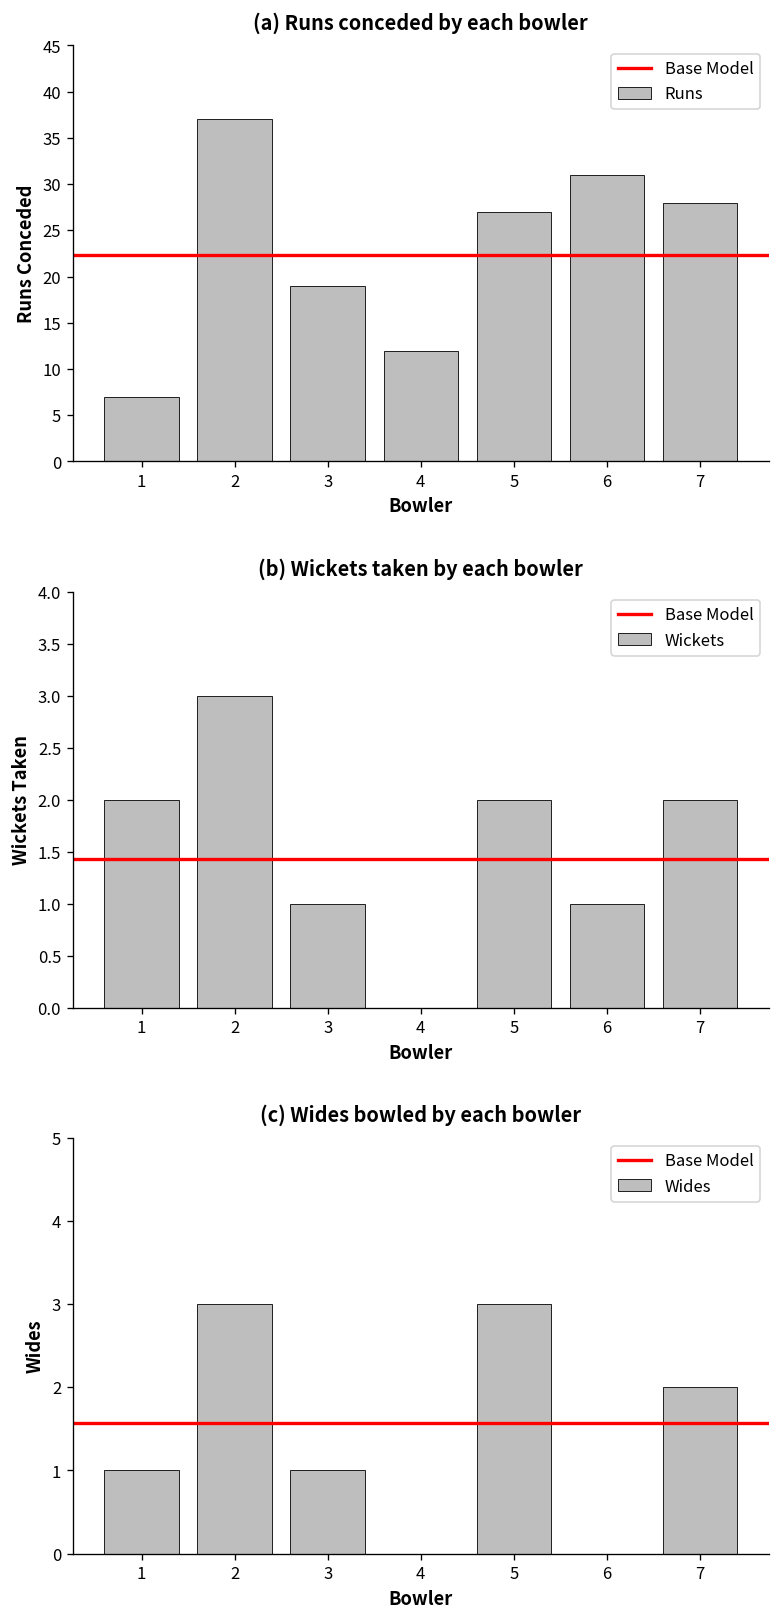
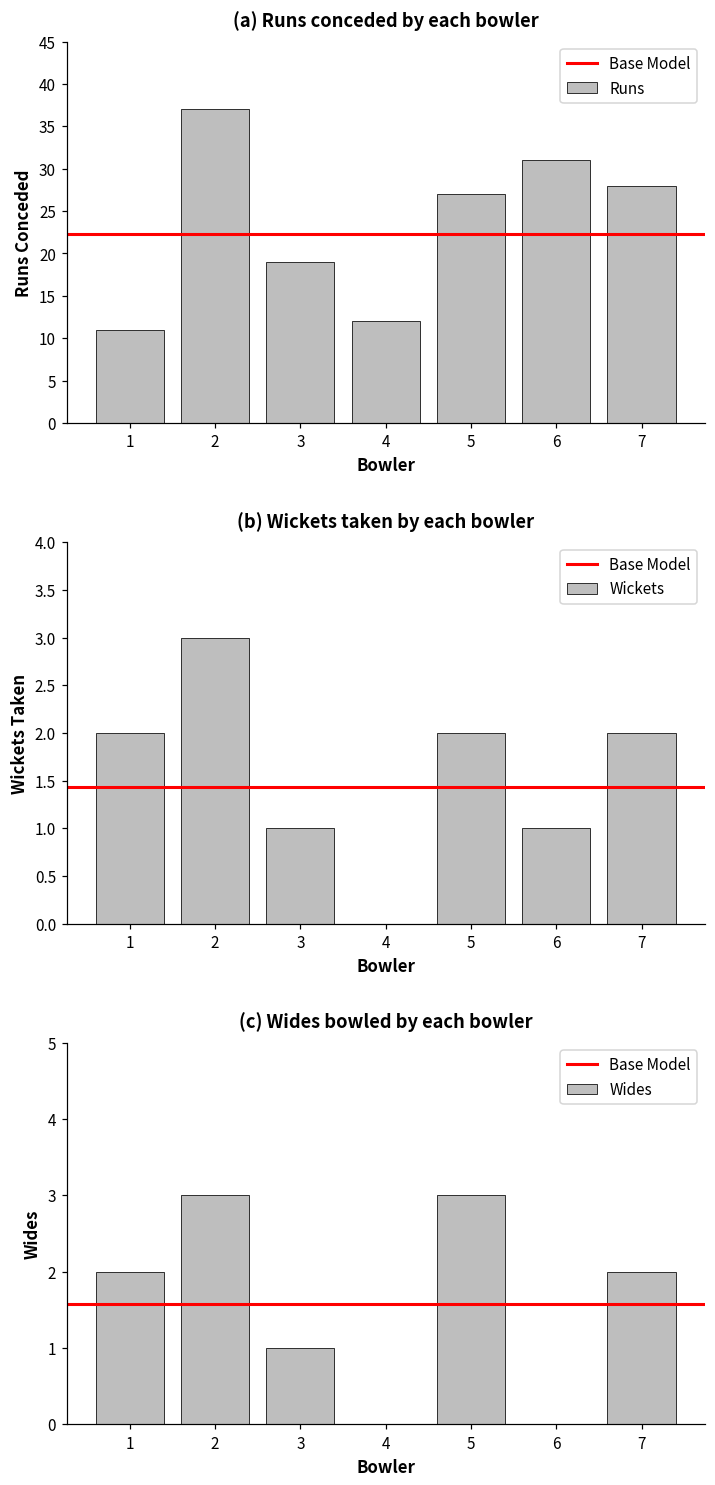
(a) Runs conceded by each bowler, 1: 7 -> 11
(c) Wides bowled by each bowler, 1: 1 -> 2
